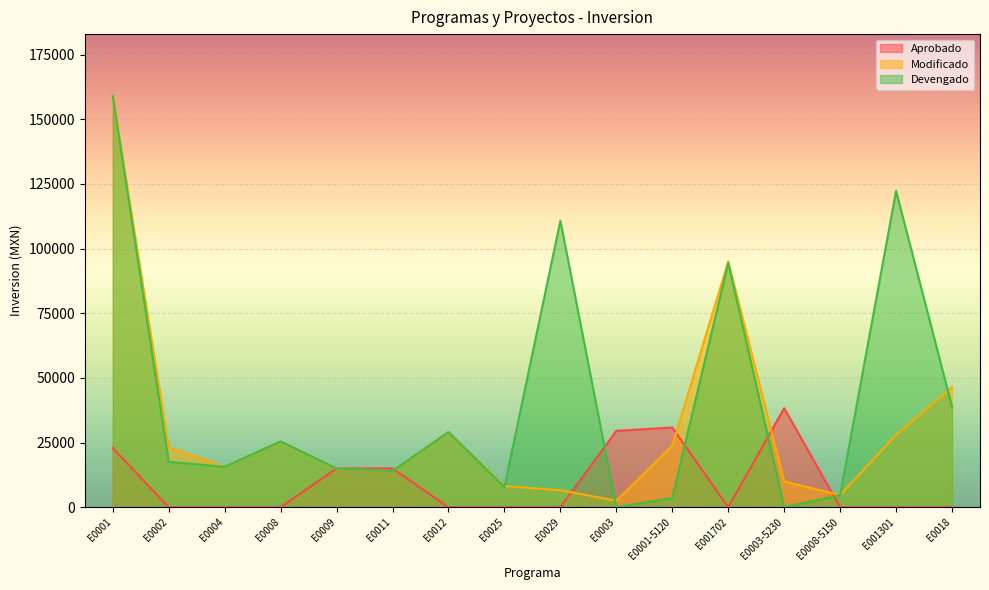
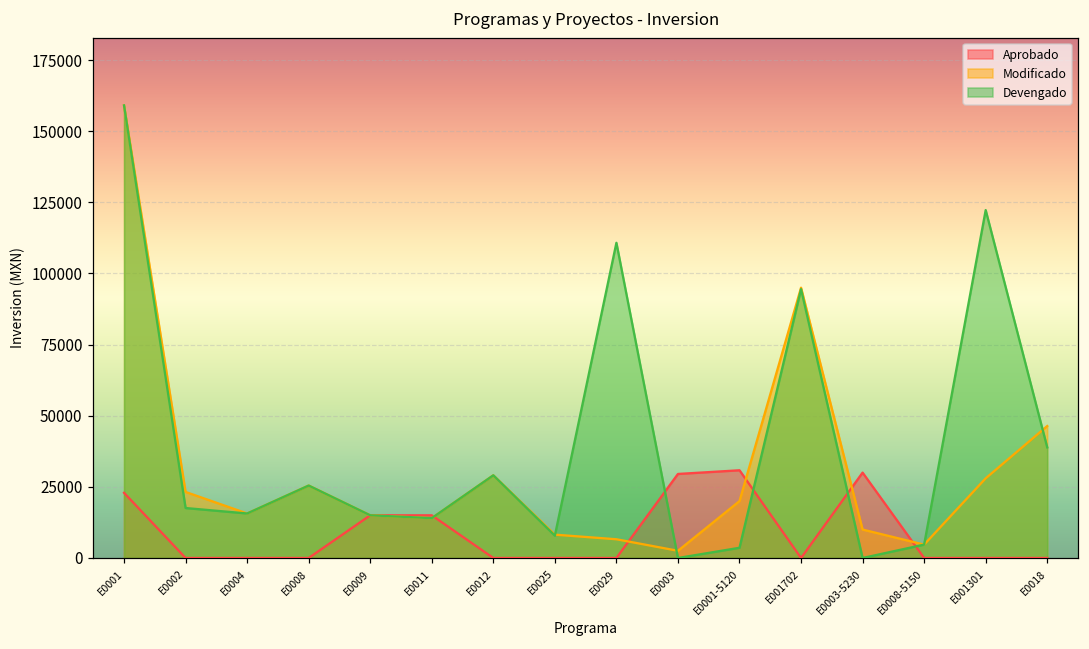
Modificado, E0001-5120: 24000 -> 20000
Aprobado, E0003-5230: 38000 -> 30000
